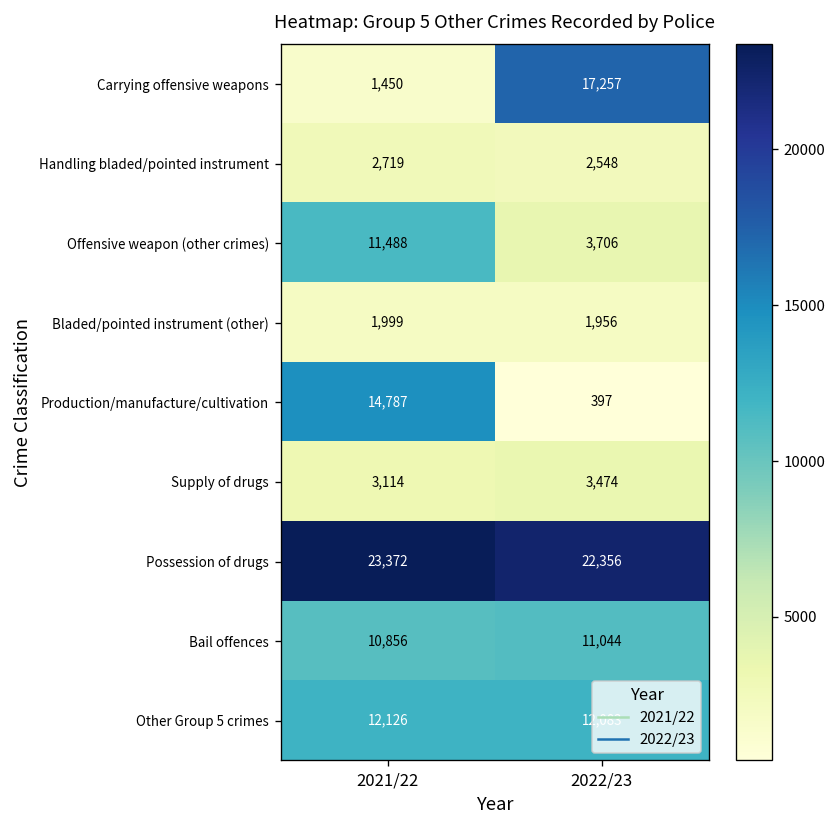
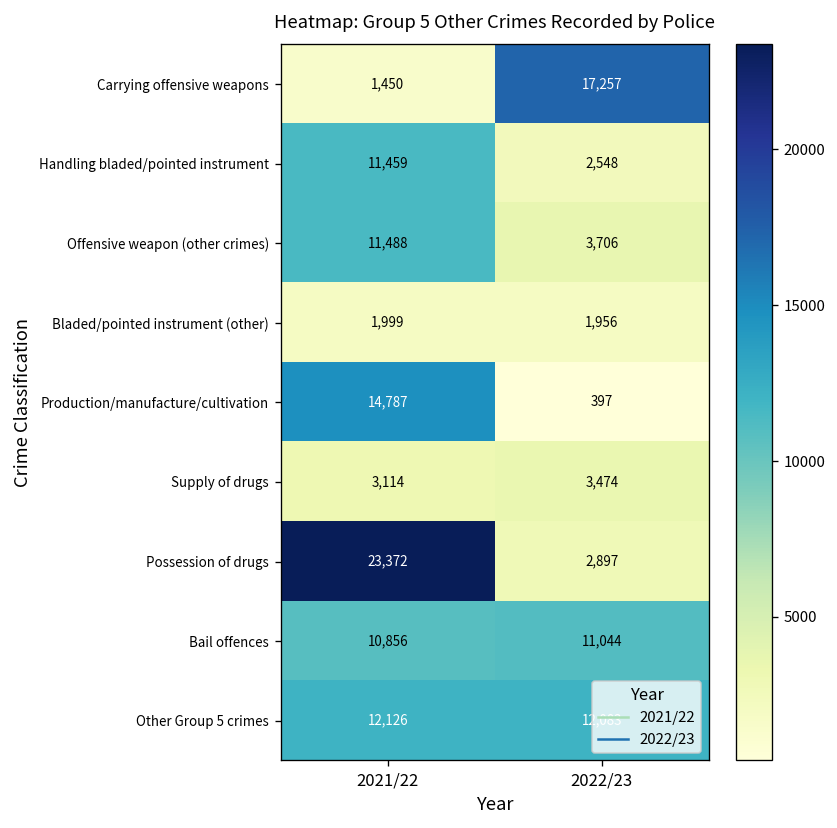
Handling bladed/pointed instrument, 2021/22: 2,719 -> 11,459
Possession of drugs, 2022/23: 22,356 -> 2,897
